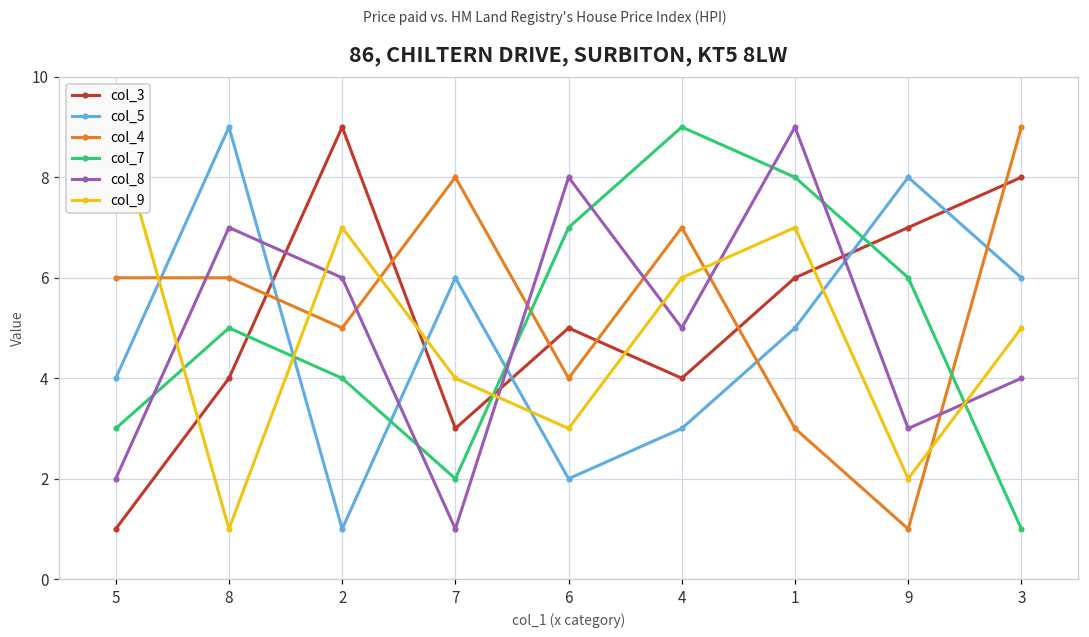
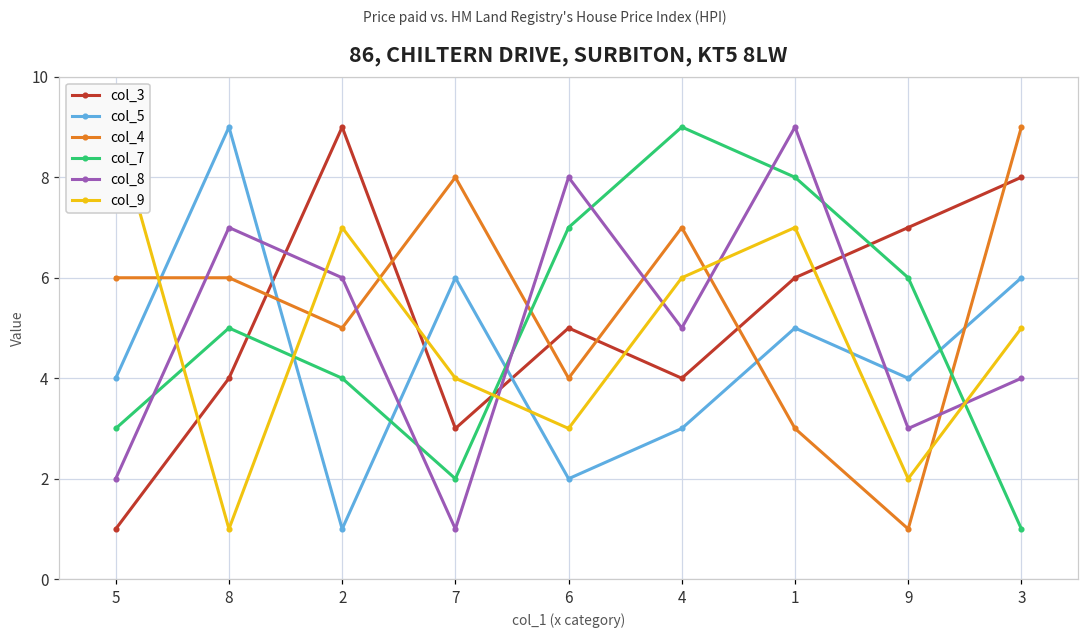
col_5, 9: 8 -> 4
